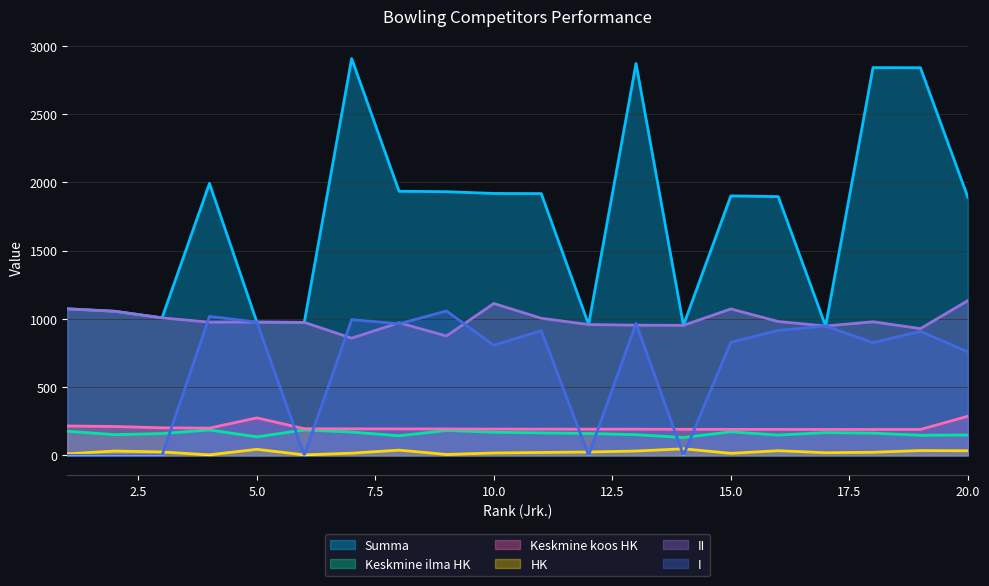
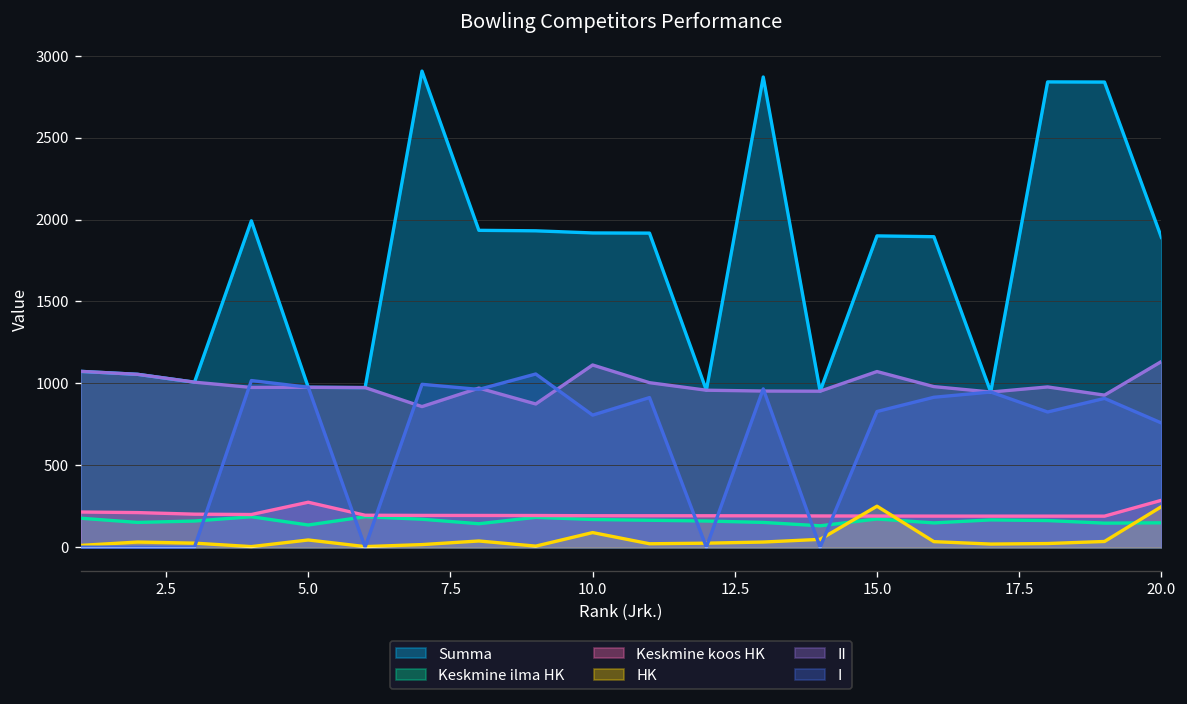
HK, 10.0: 20 -> 90
HK, 15.0: 10 -> 250
HK, 20.0: 30 -> 250
